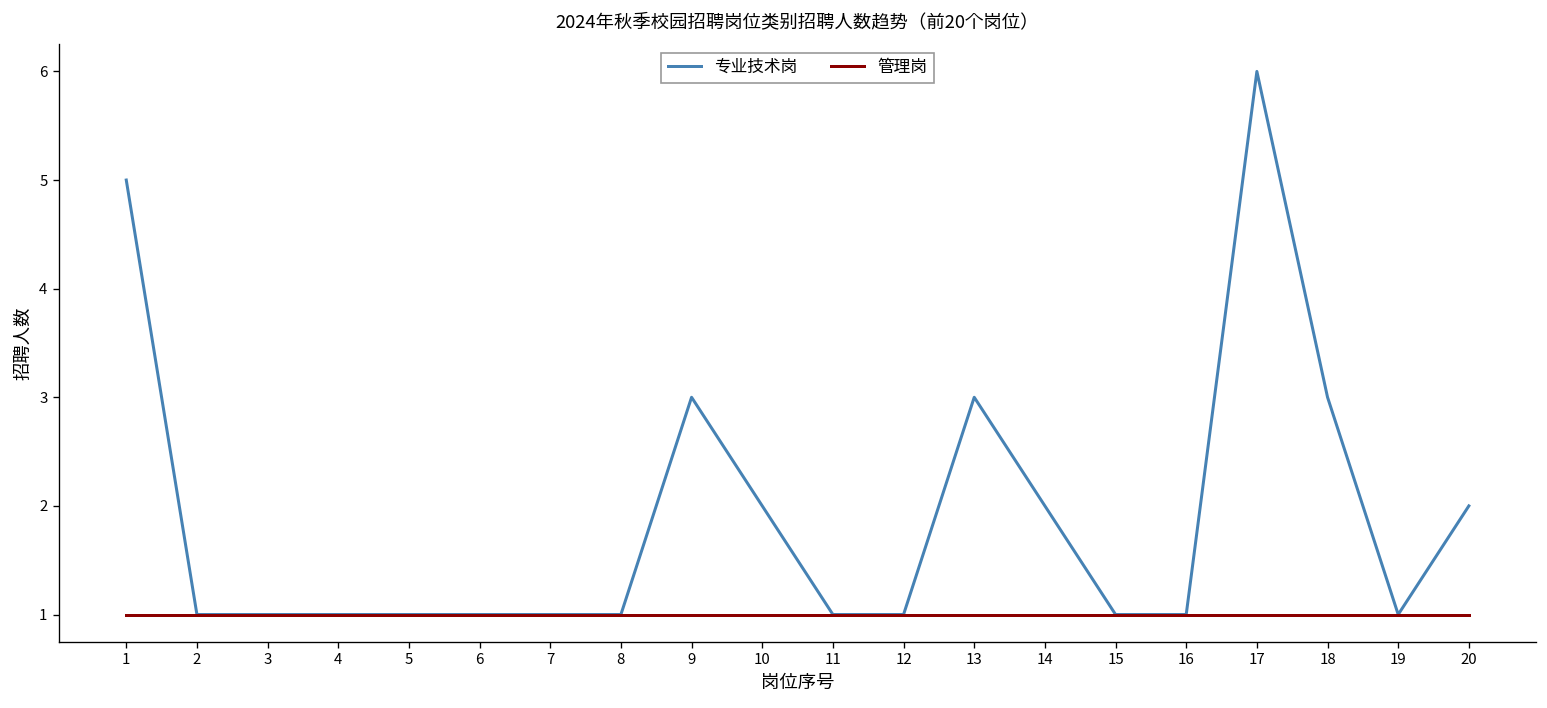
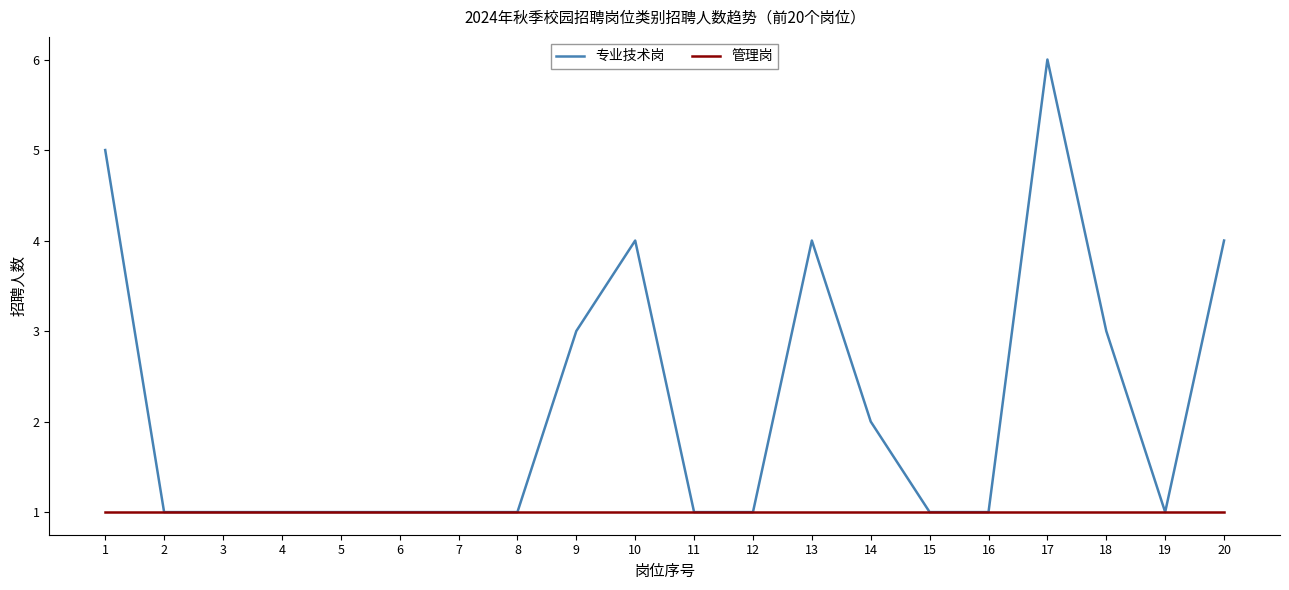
专业技术岗, 10: 2 -> 4
专业技术岗, 13: 3 -> 4
专业技术岗, 20: 2 -> 4
